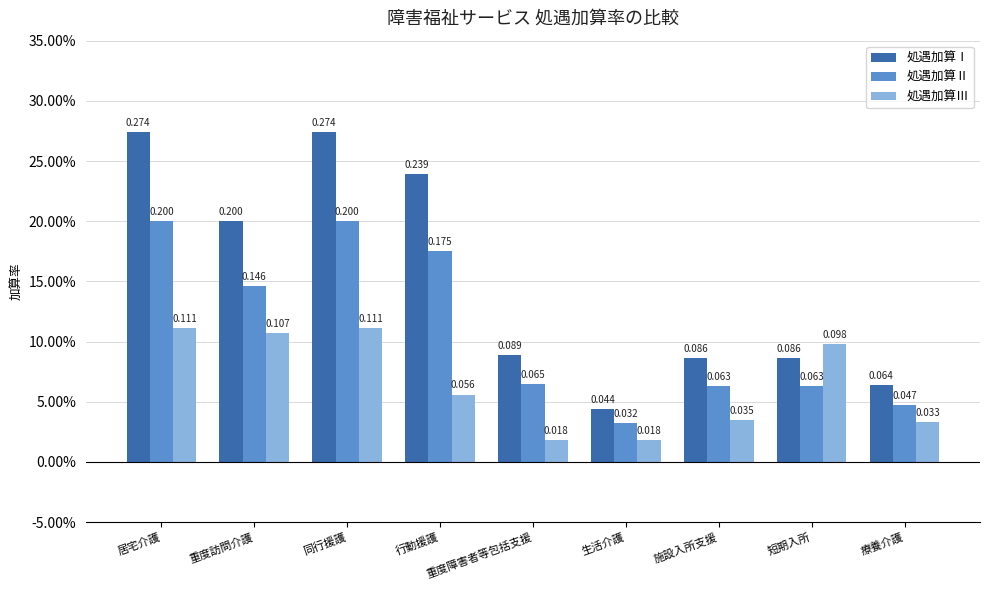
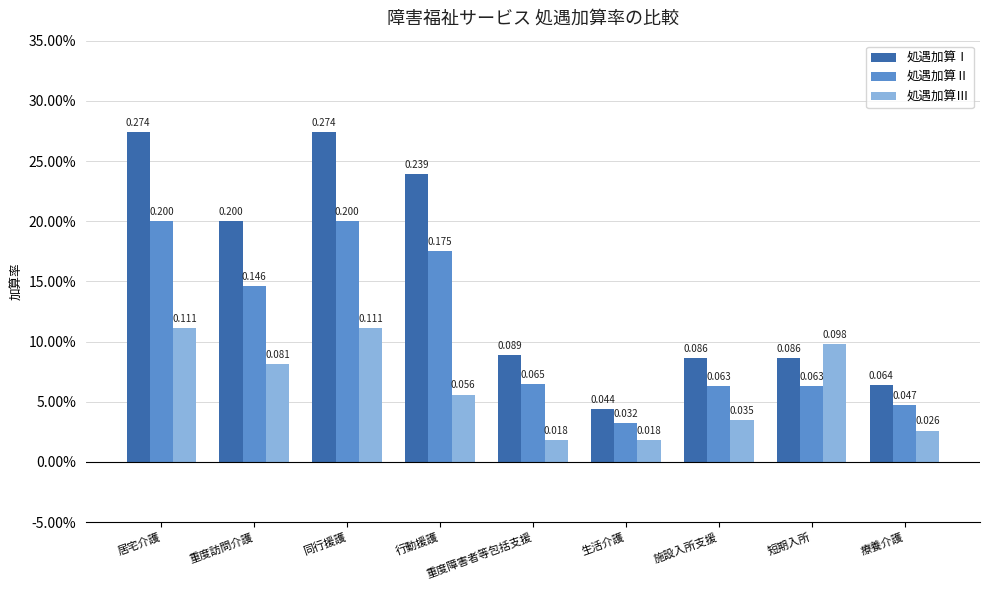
処遇加算Ⅲ, 重度訪問介護: 0.107 -> 0.081
処遇加算Ⅲ, 療養介護: 0.033 -> 0.026
